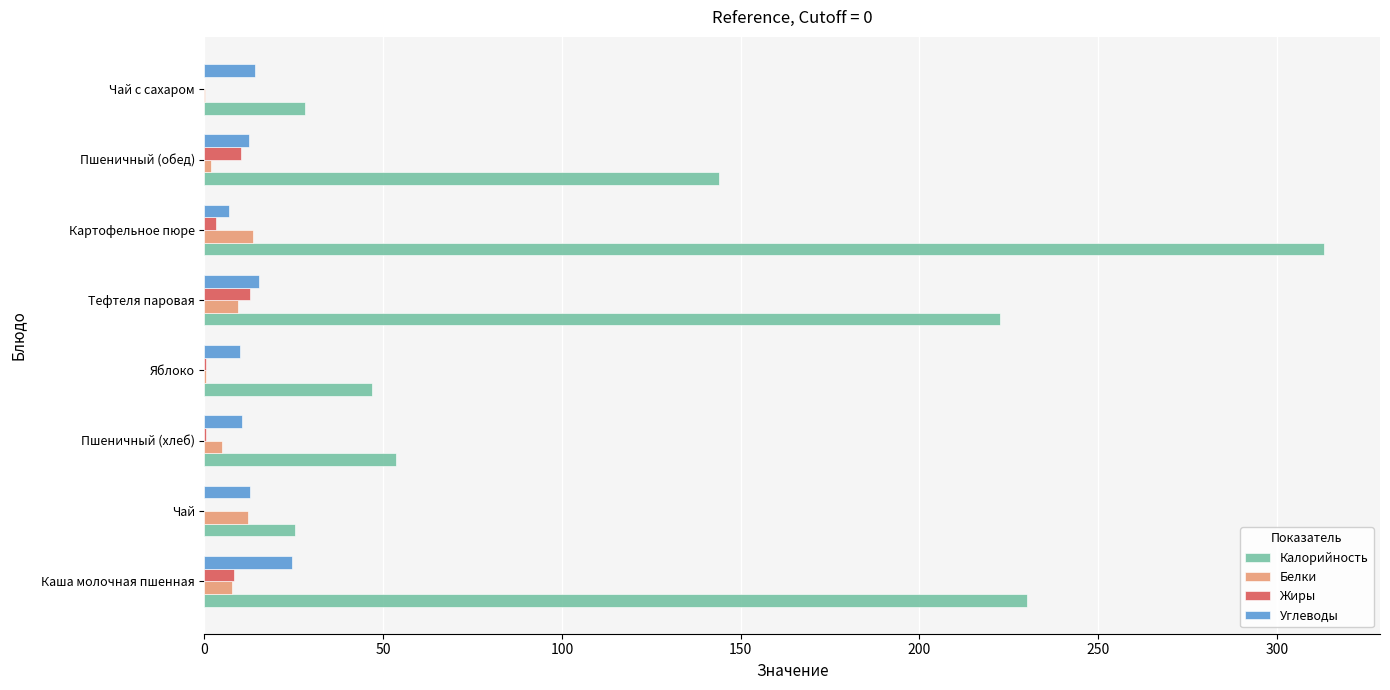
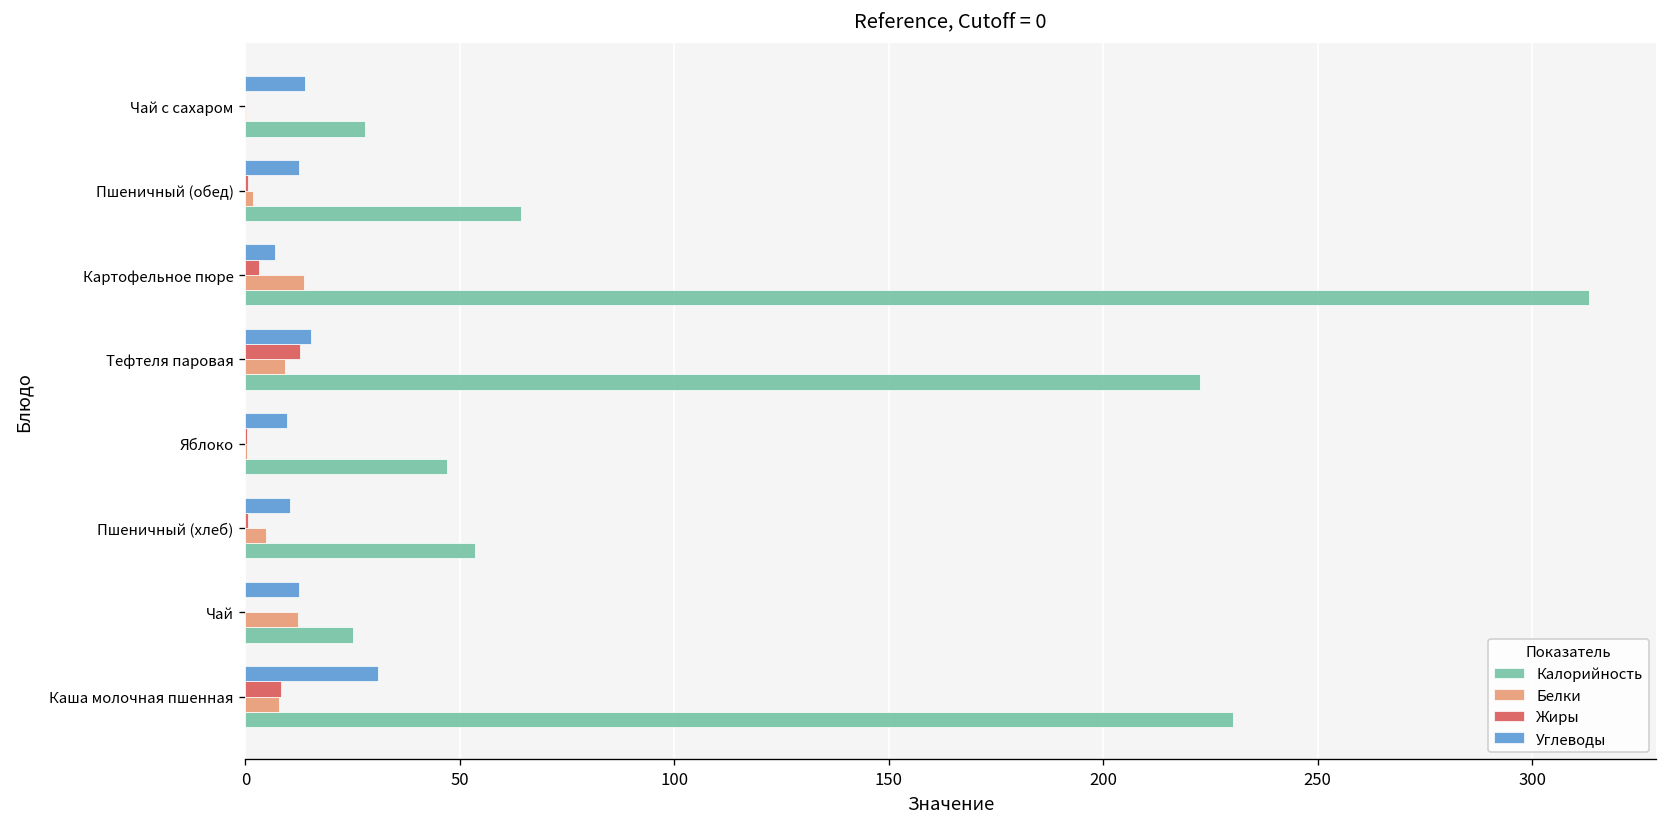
Жиры, Пшеничный (обед): 10 -> 1
Калорийность, Пшеничный (обед): 144 -> 64
Углеводы, Каша молочная пшенная: 24 -> 31
